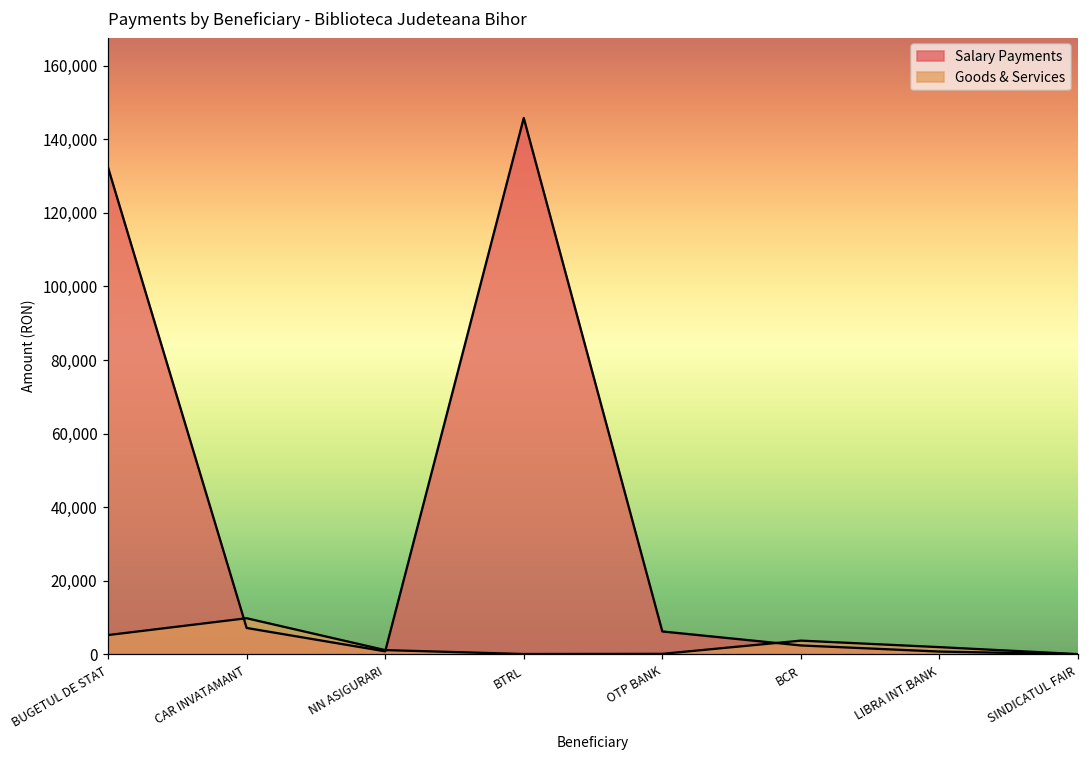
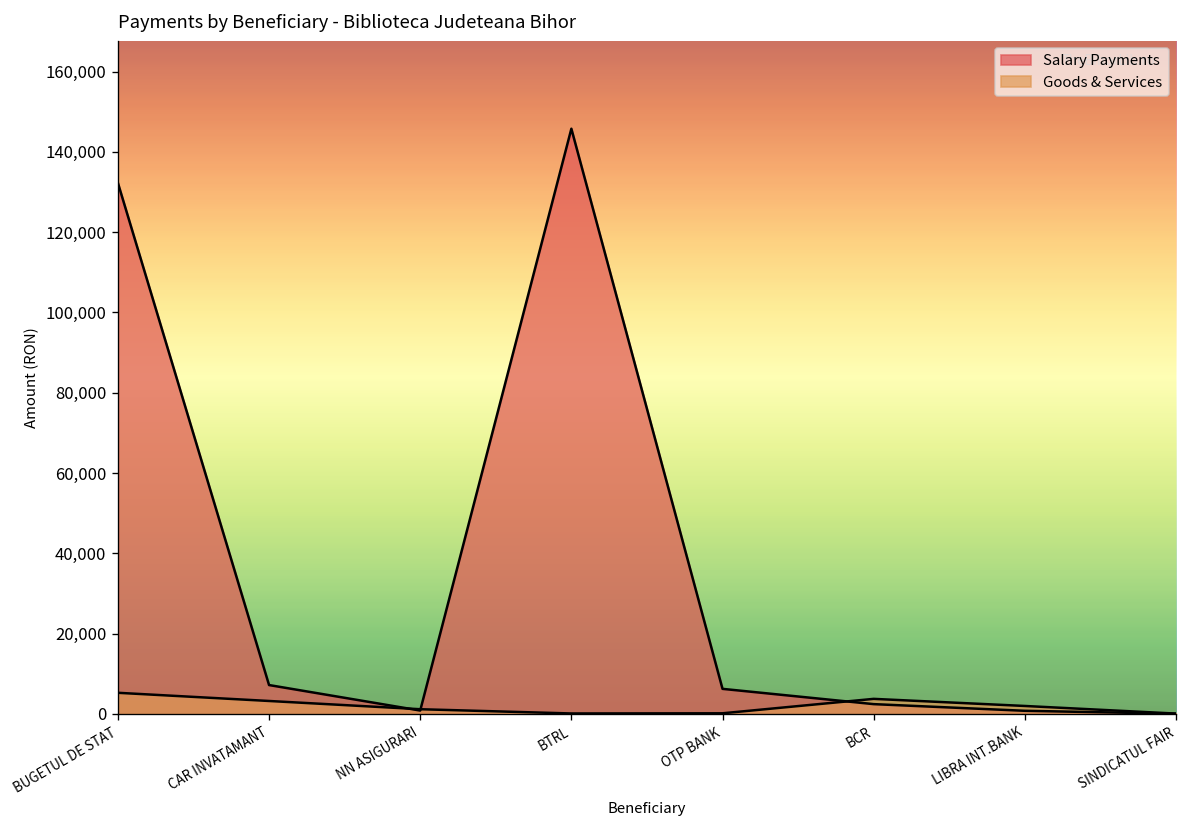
Goods & Services, CAR INVATAMANT: 10,000 -> 3,000
